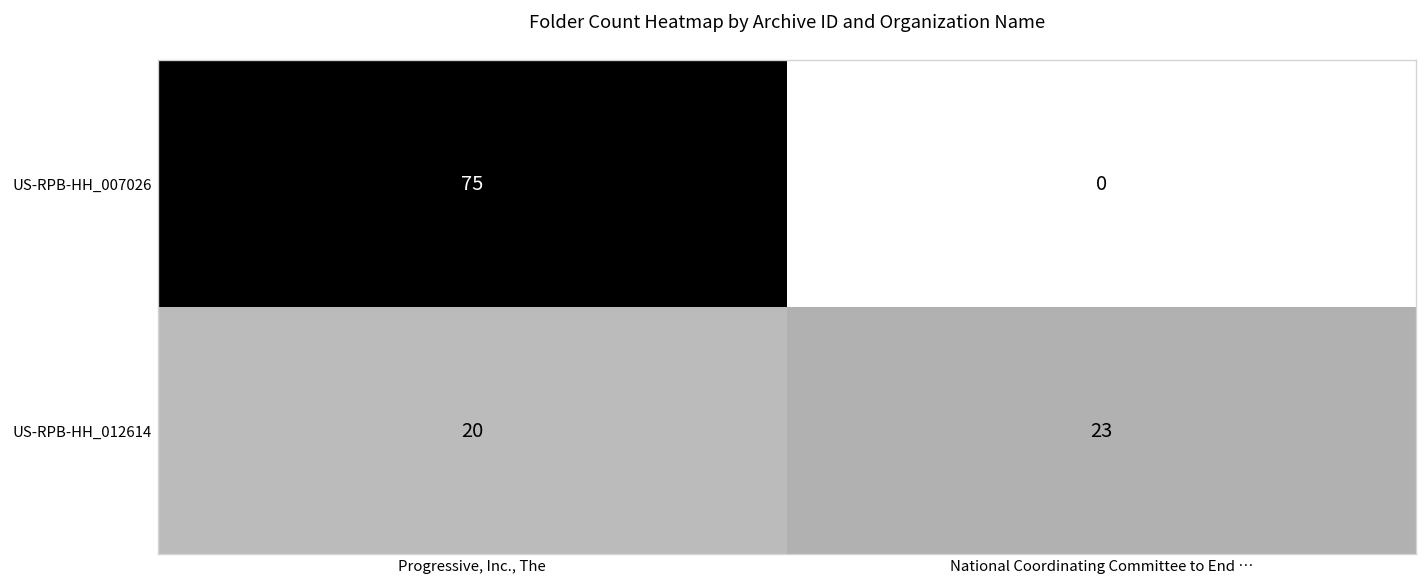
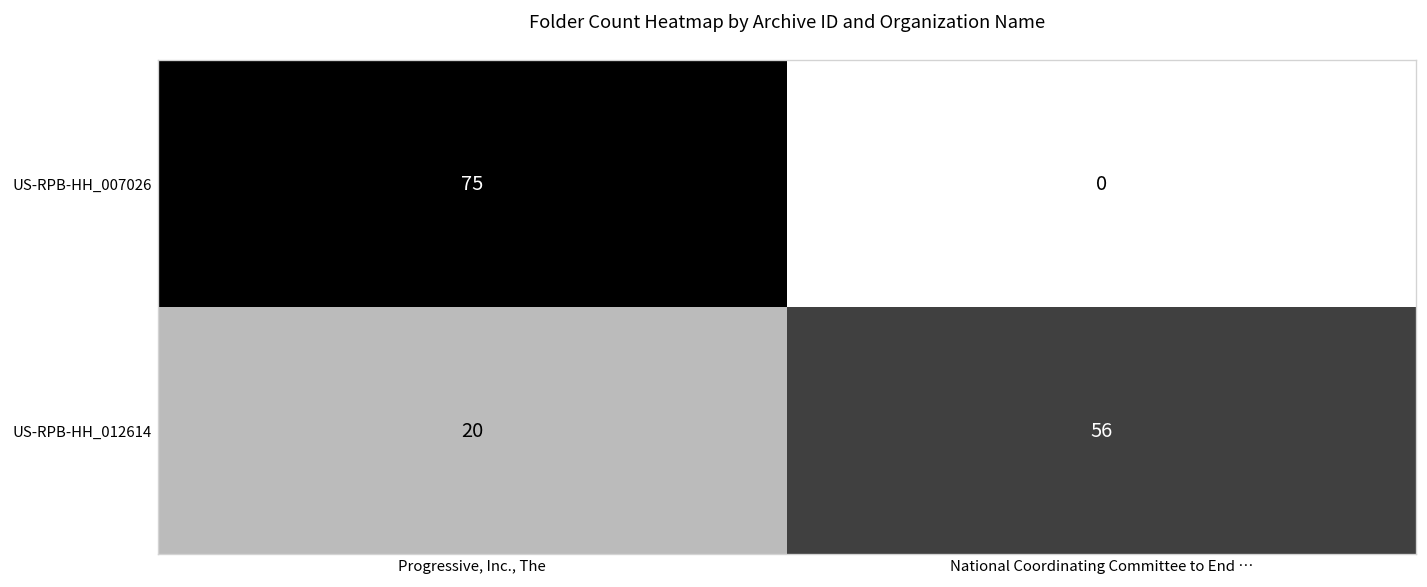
US-RPB-HH_012614, National Coordinating Committee to End …: 23 -> 56
